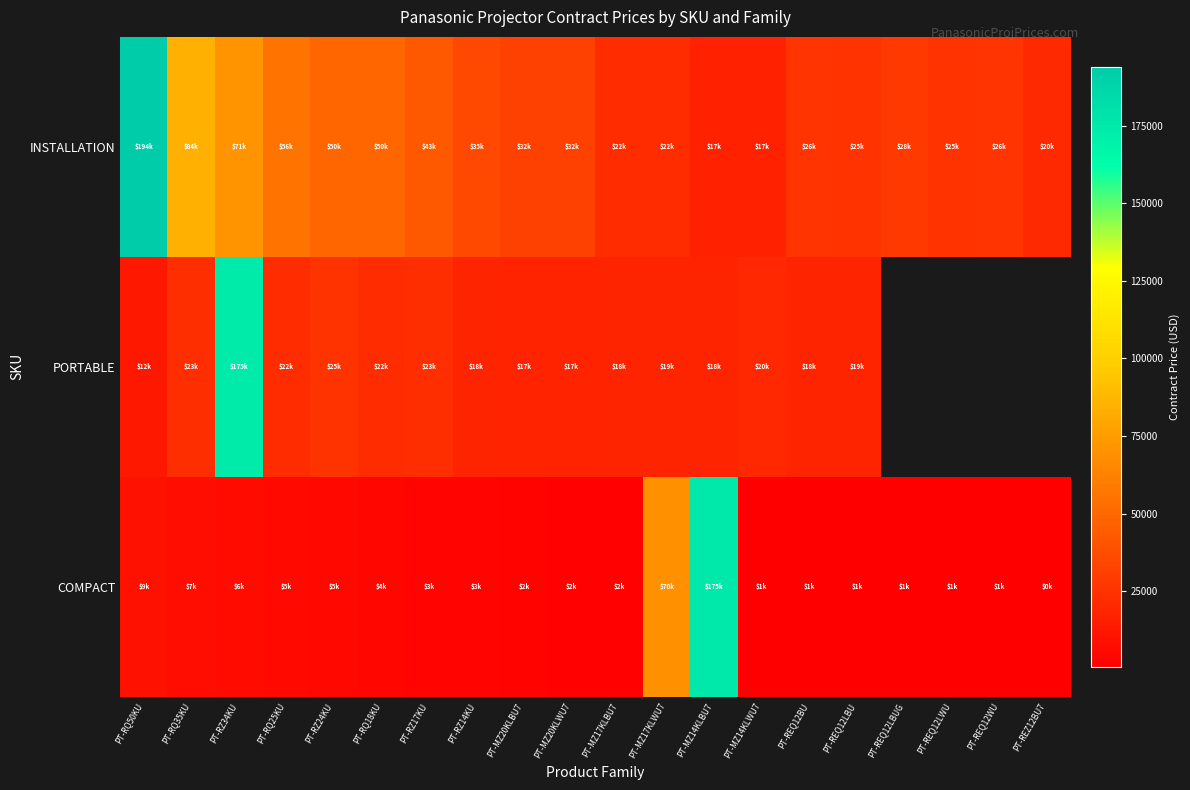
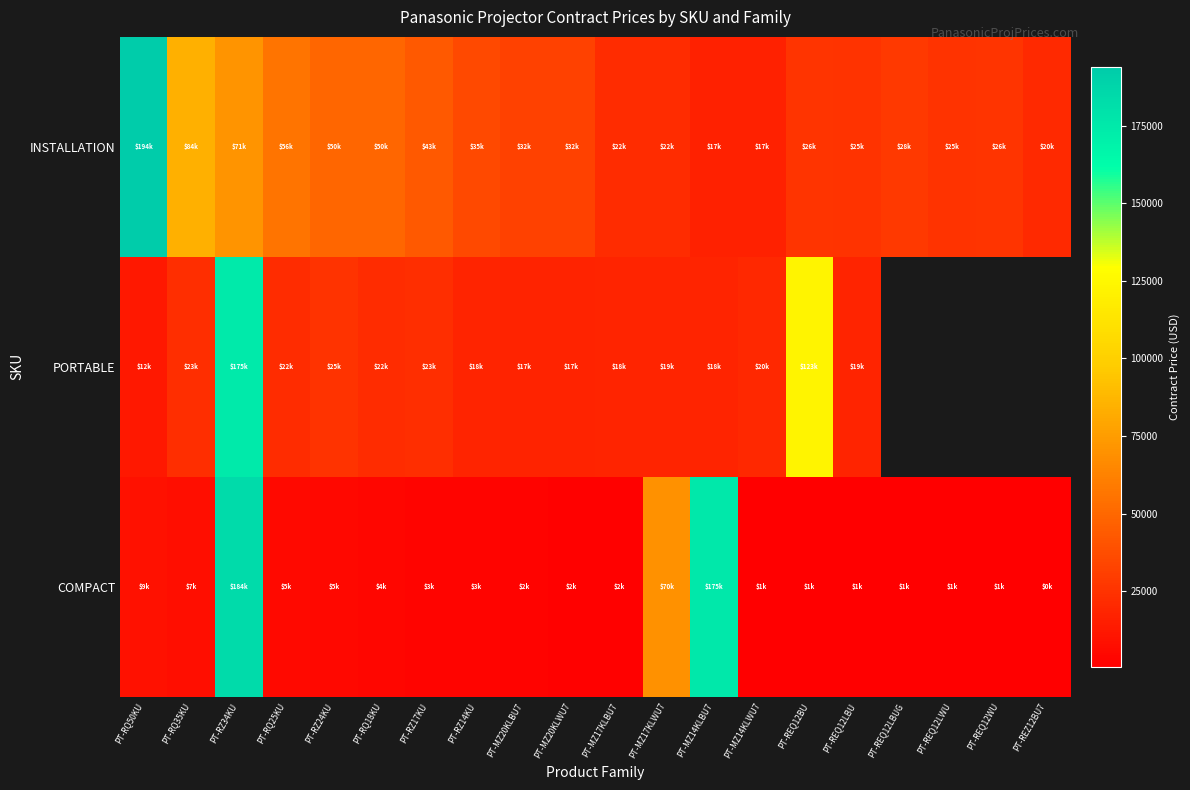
PORTABLE, PT-REQ12BU: $18k -> $123k
COMPACT, PT-RZ34KU: $6k -> $184k
